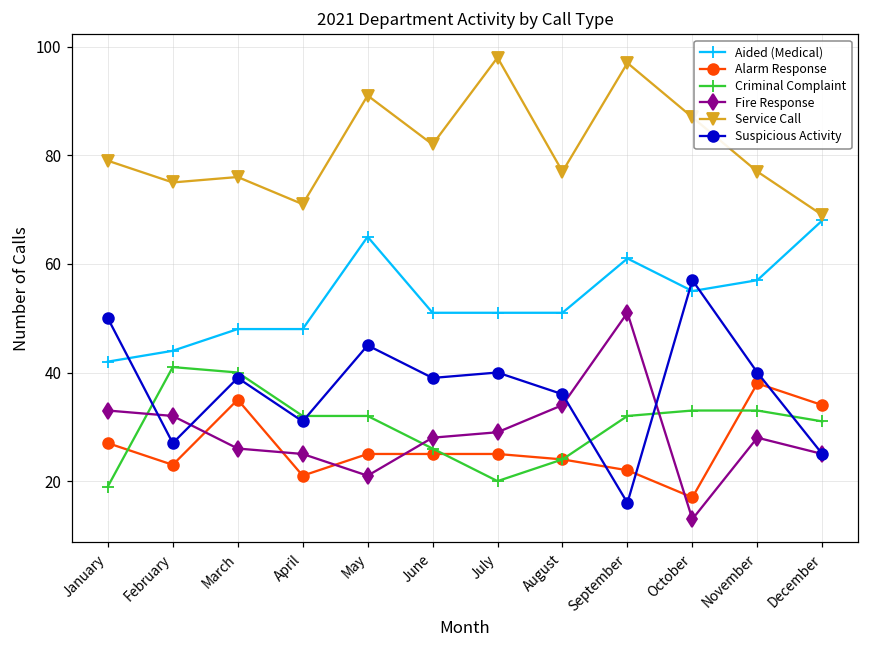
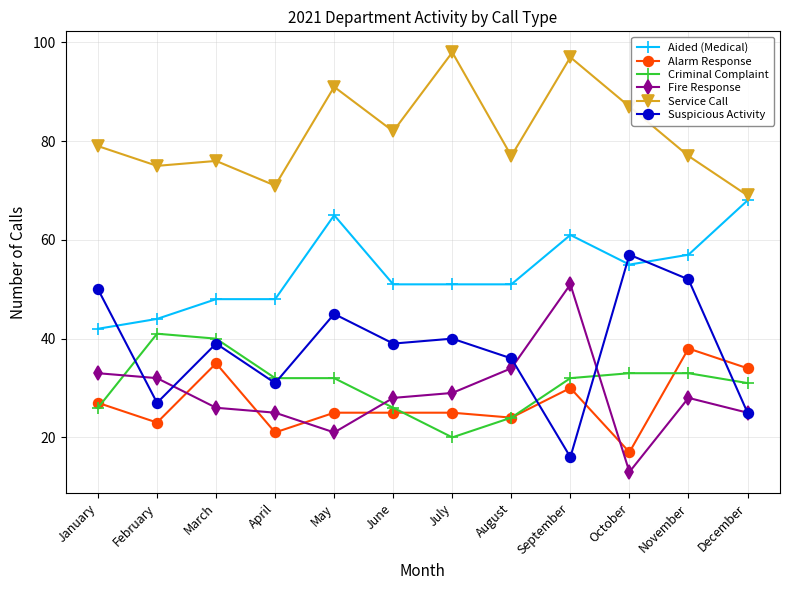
Criminal Complaint, January: 19 -> 26
Alarm Response, September: 22 -> 30
Suspicious Activity, November: 40 -> 52
